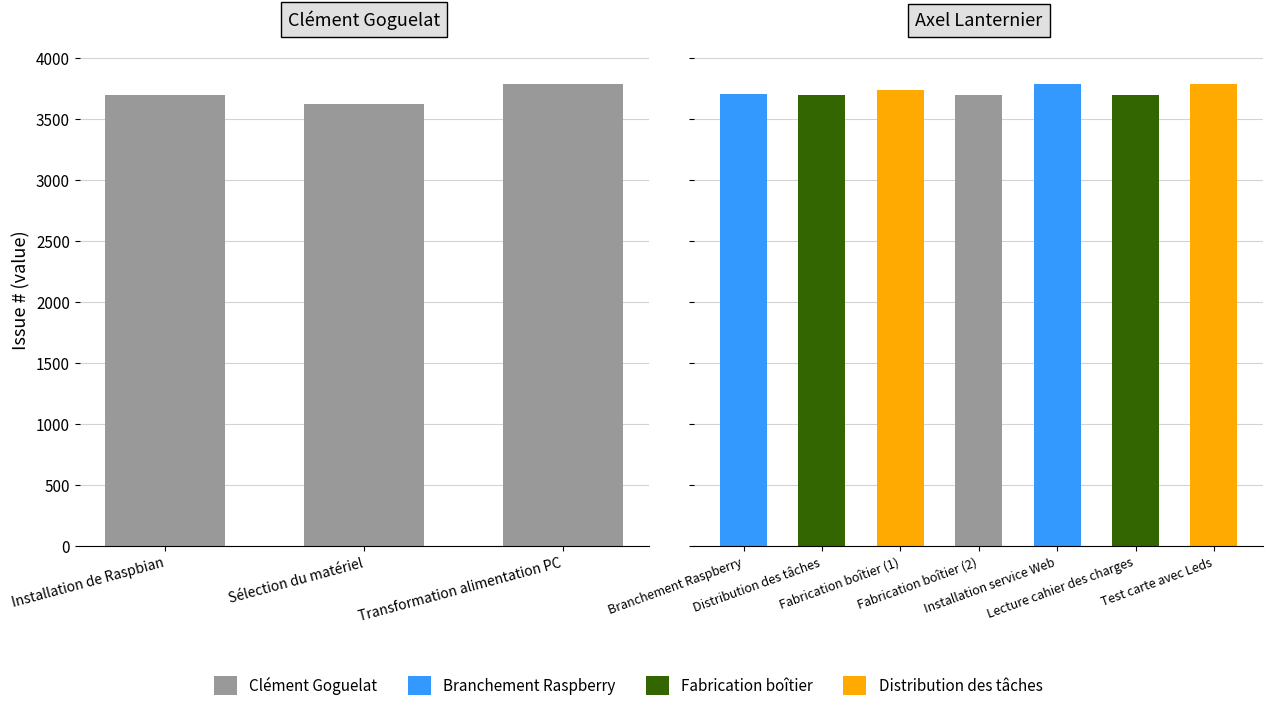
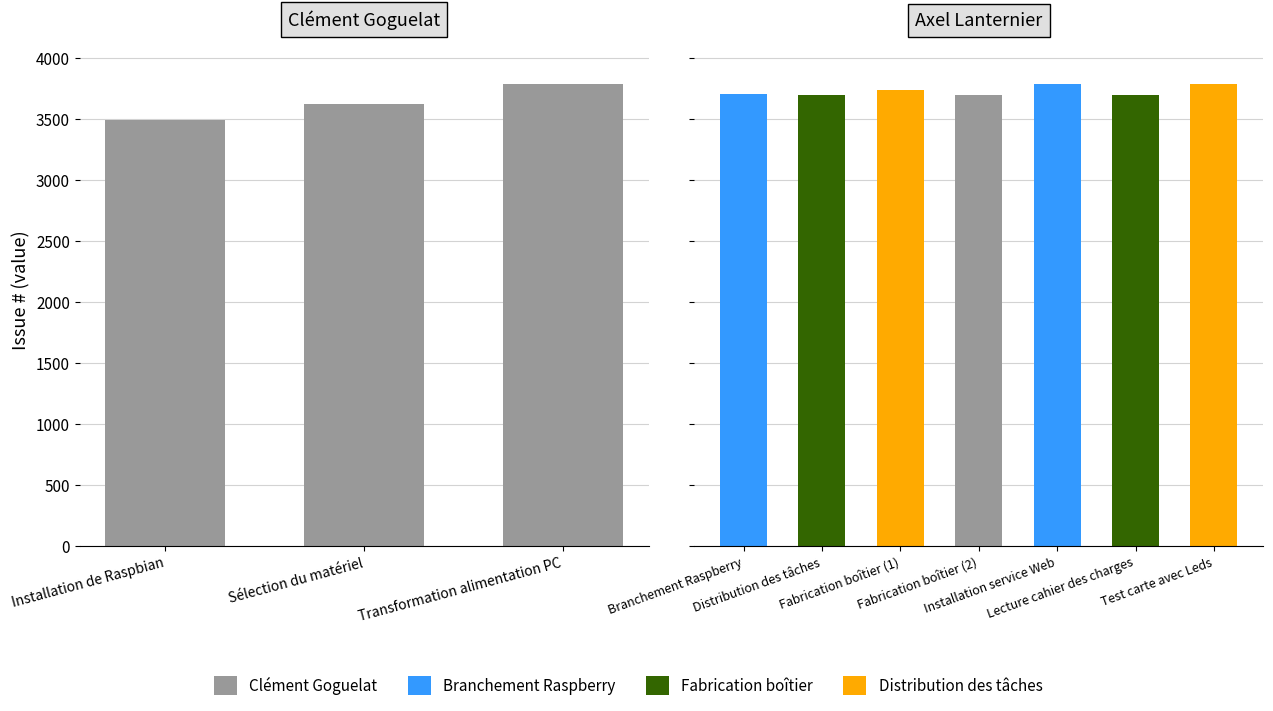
Clément Goguelat, Installation de Raspbian: 3700 -> 3490
